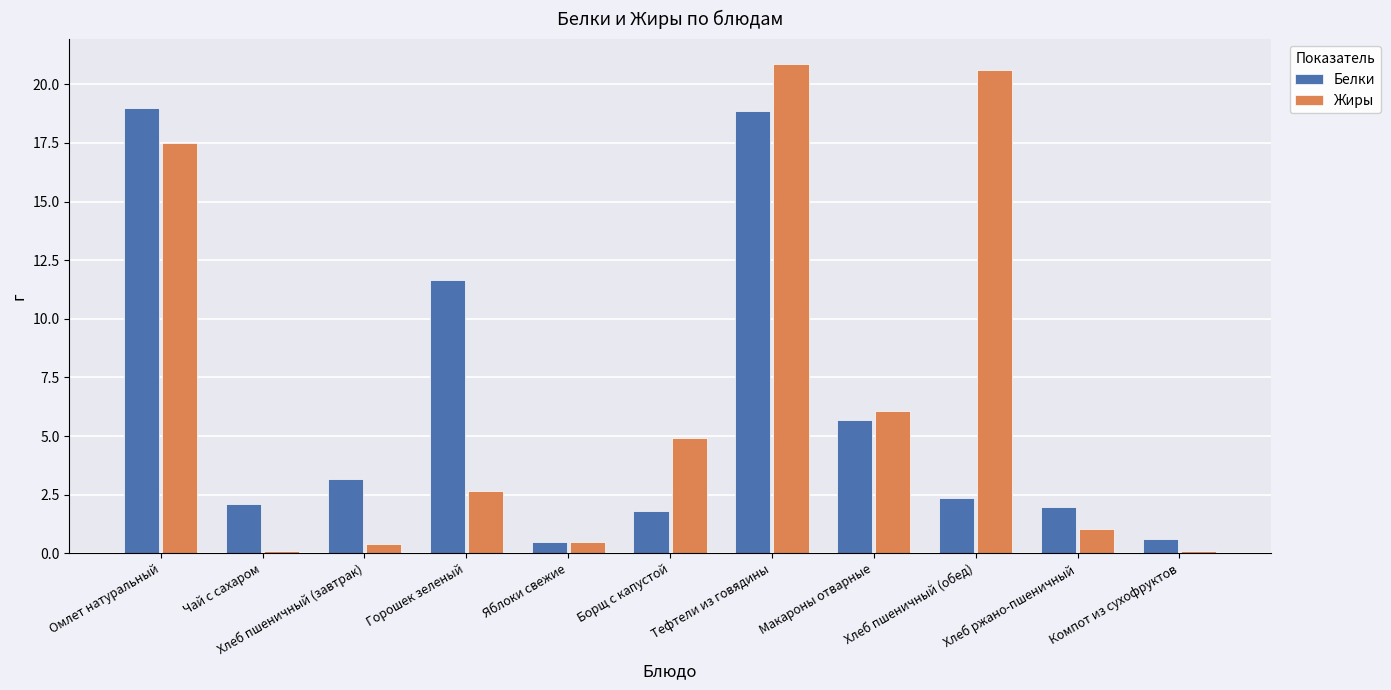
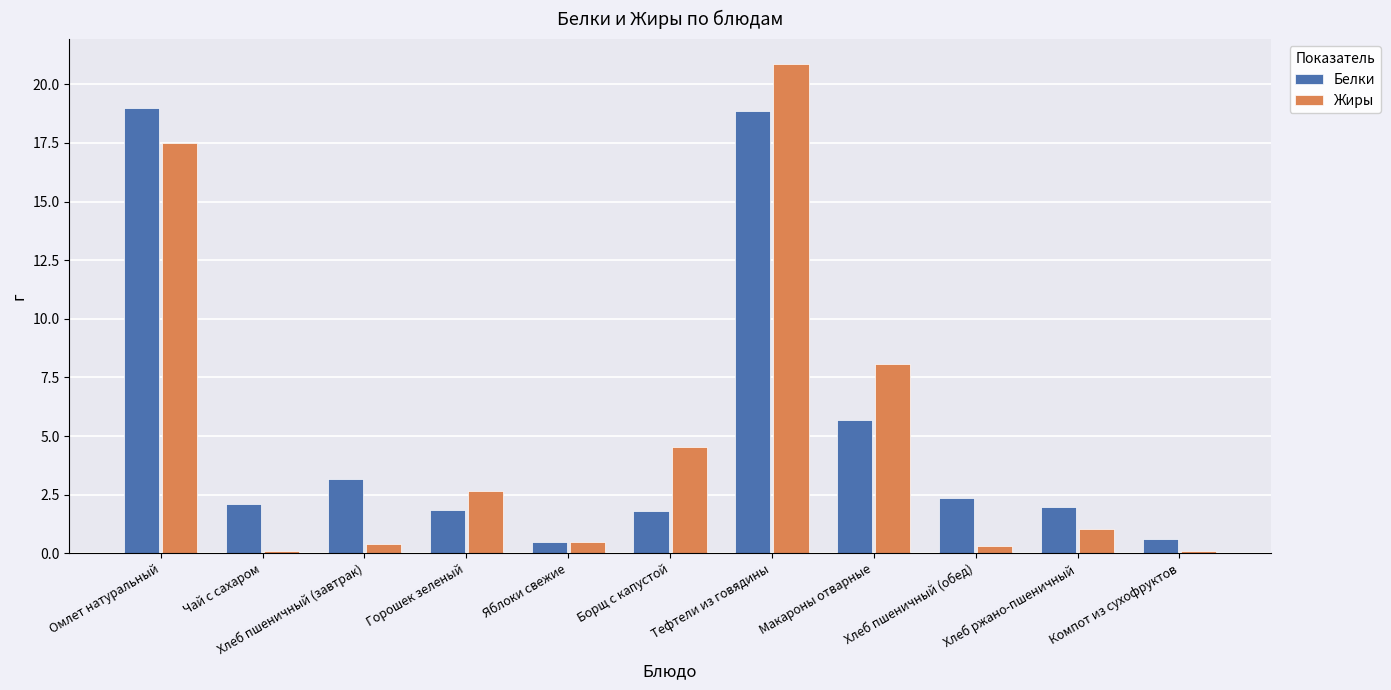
Белки, Горошек зеленый: 11.7 -> 1.9
Жиры, Борщ с капустой: 4.9 -> 4.6
Жиры, Макароны отварные: 6.1 -> 8.1
Жиры, Хлеб пшеничный (обед): 20.6 -> 0.3
